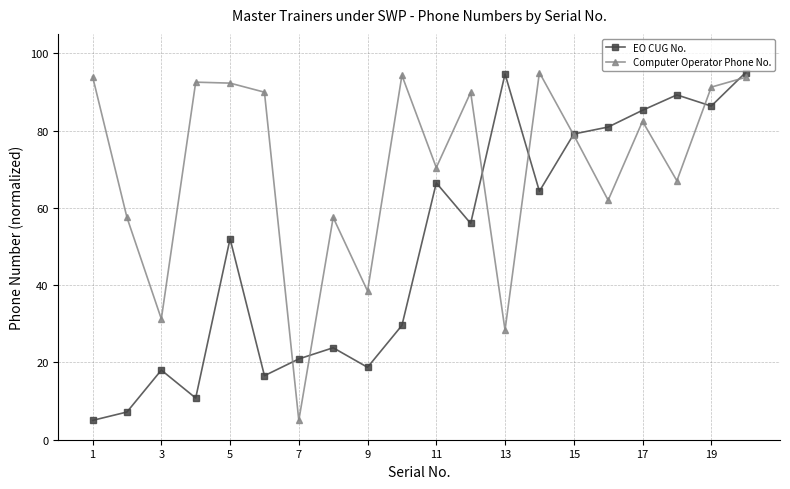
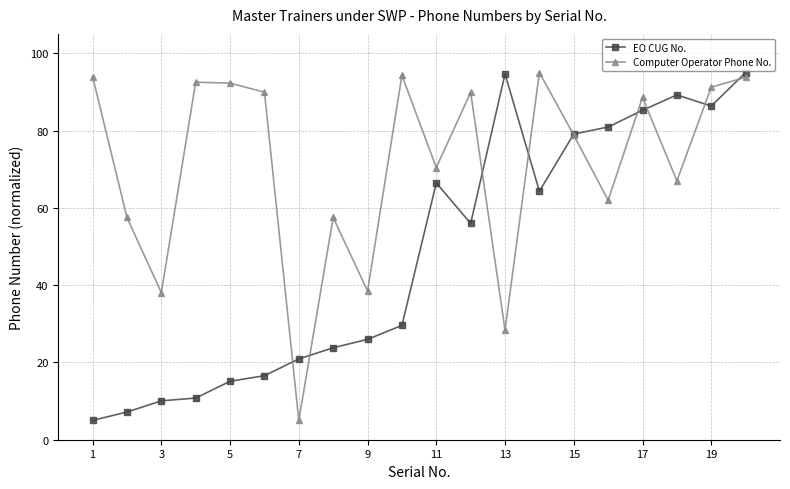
EO CUG No., 3: 18 -> 10
Computer Operator Phone No., 3: 31 -> 38
EO CUG No., 5: 52 -> 15
EO CUG No., 9: 19 -> 26
Computer Operator Phone No., 17: 82 -> 89
